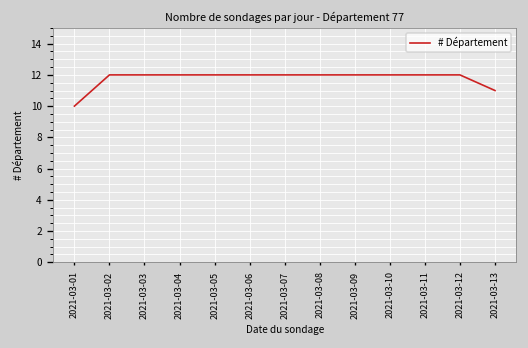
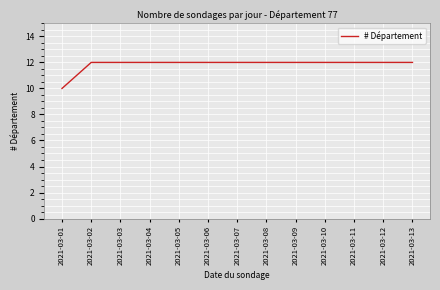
2021-03-13: 11 -> 12
